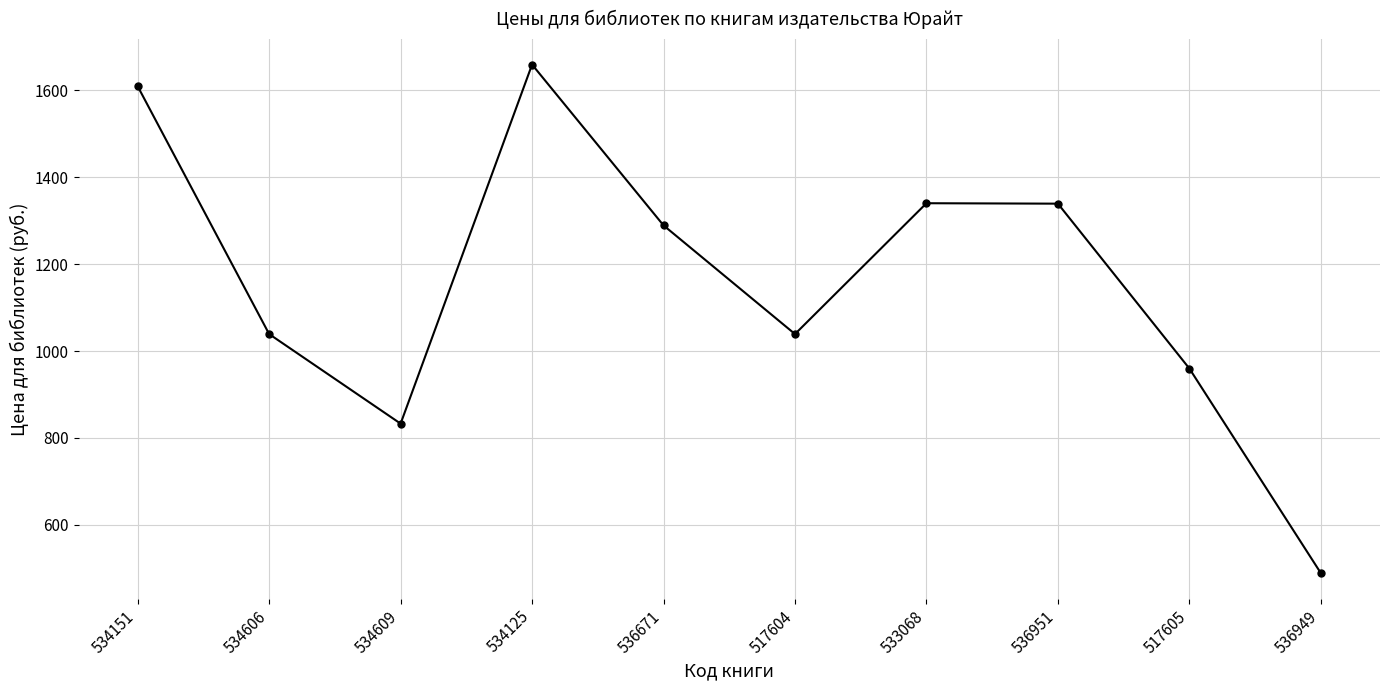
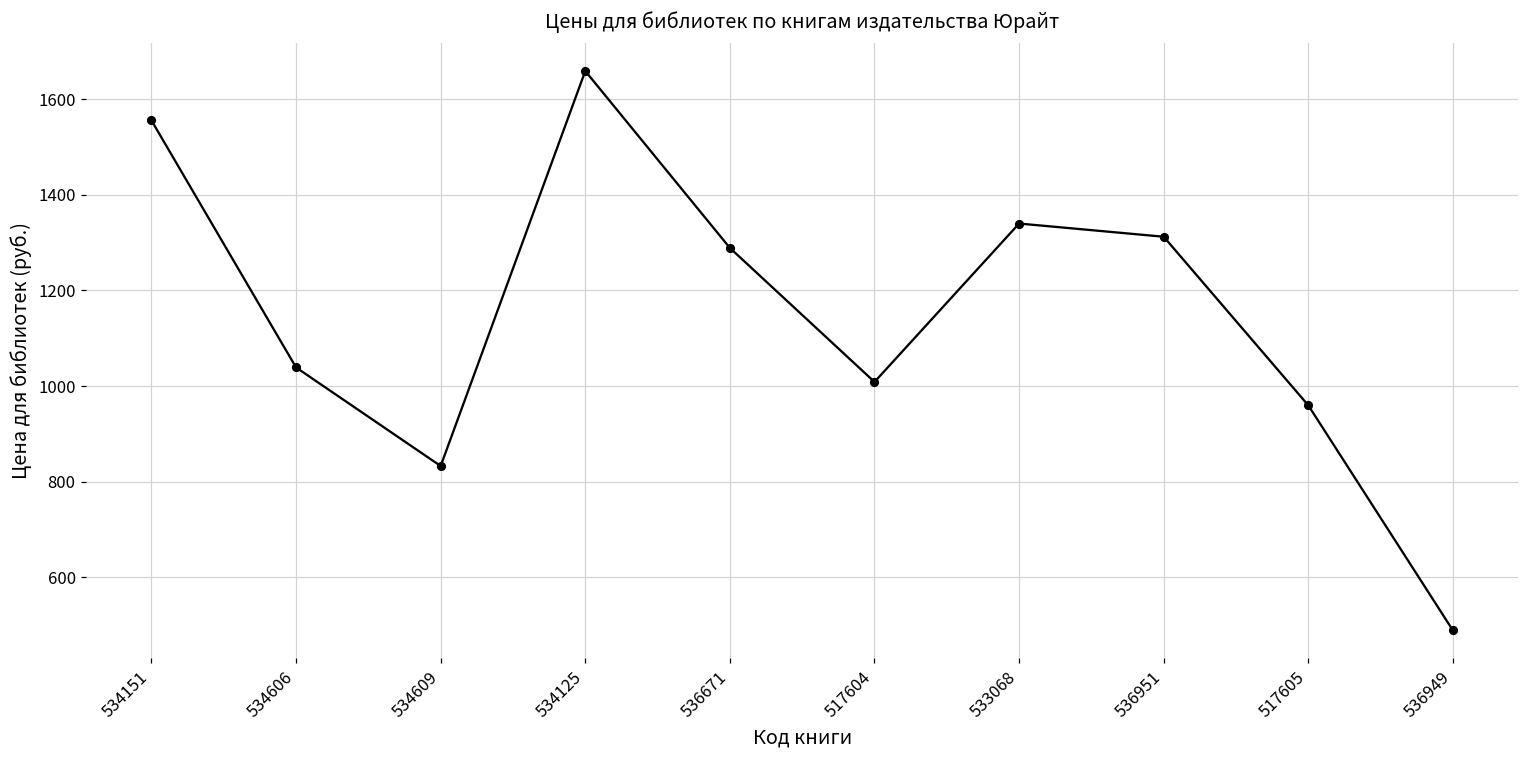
534151: 1610 -> 1560
517604: 1040 -> 1010
536951: 1340 -> 1310
